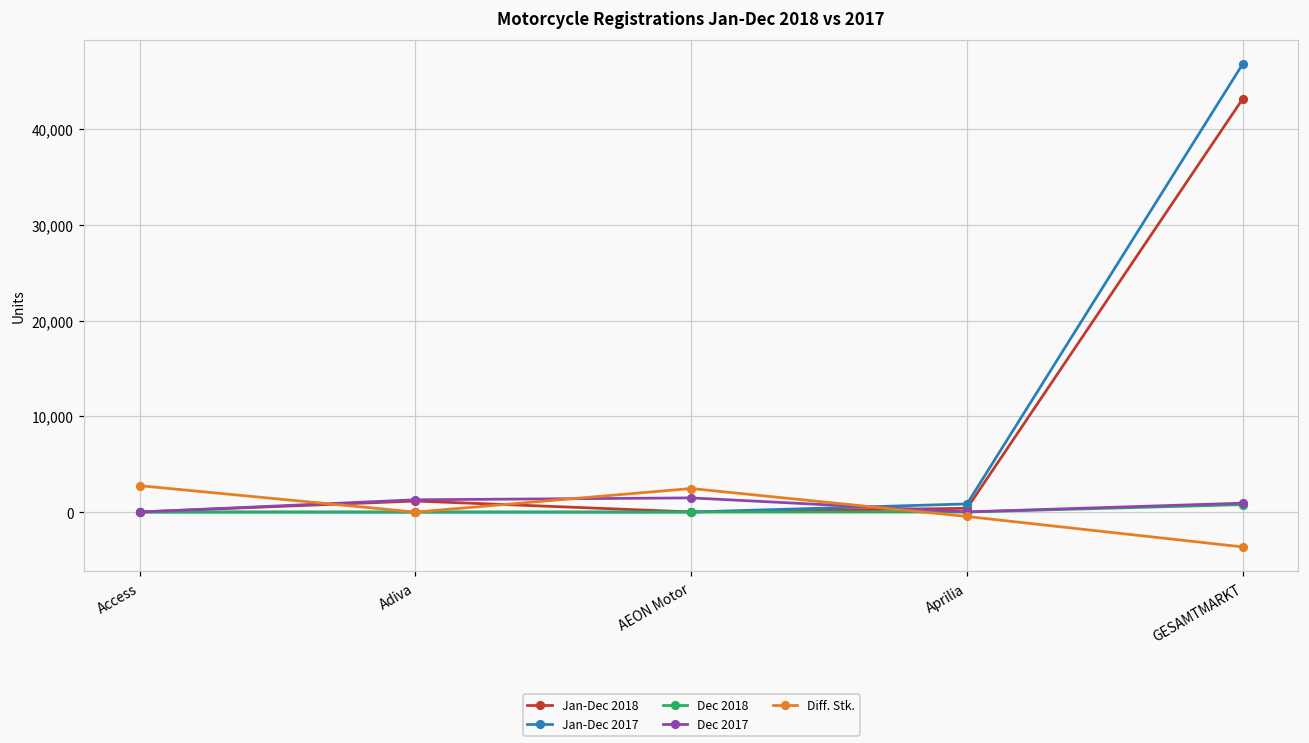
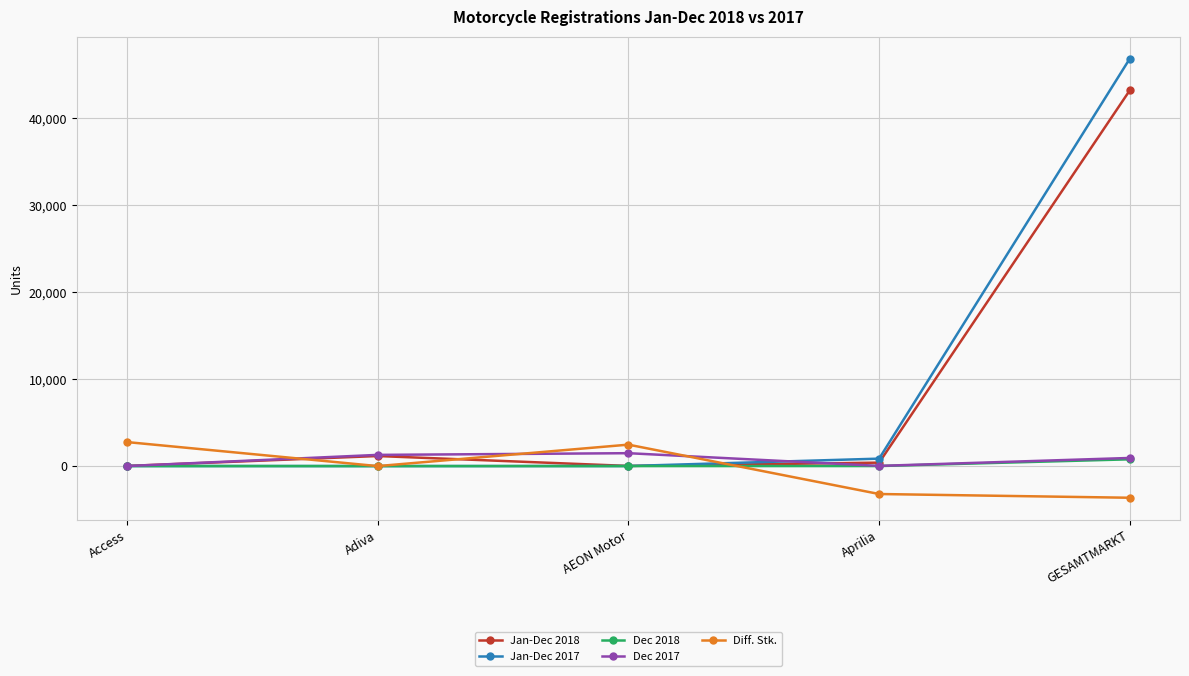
Diff. Stk., Aprilia: 0 -> -3,000
